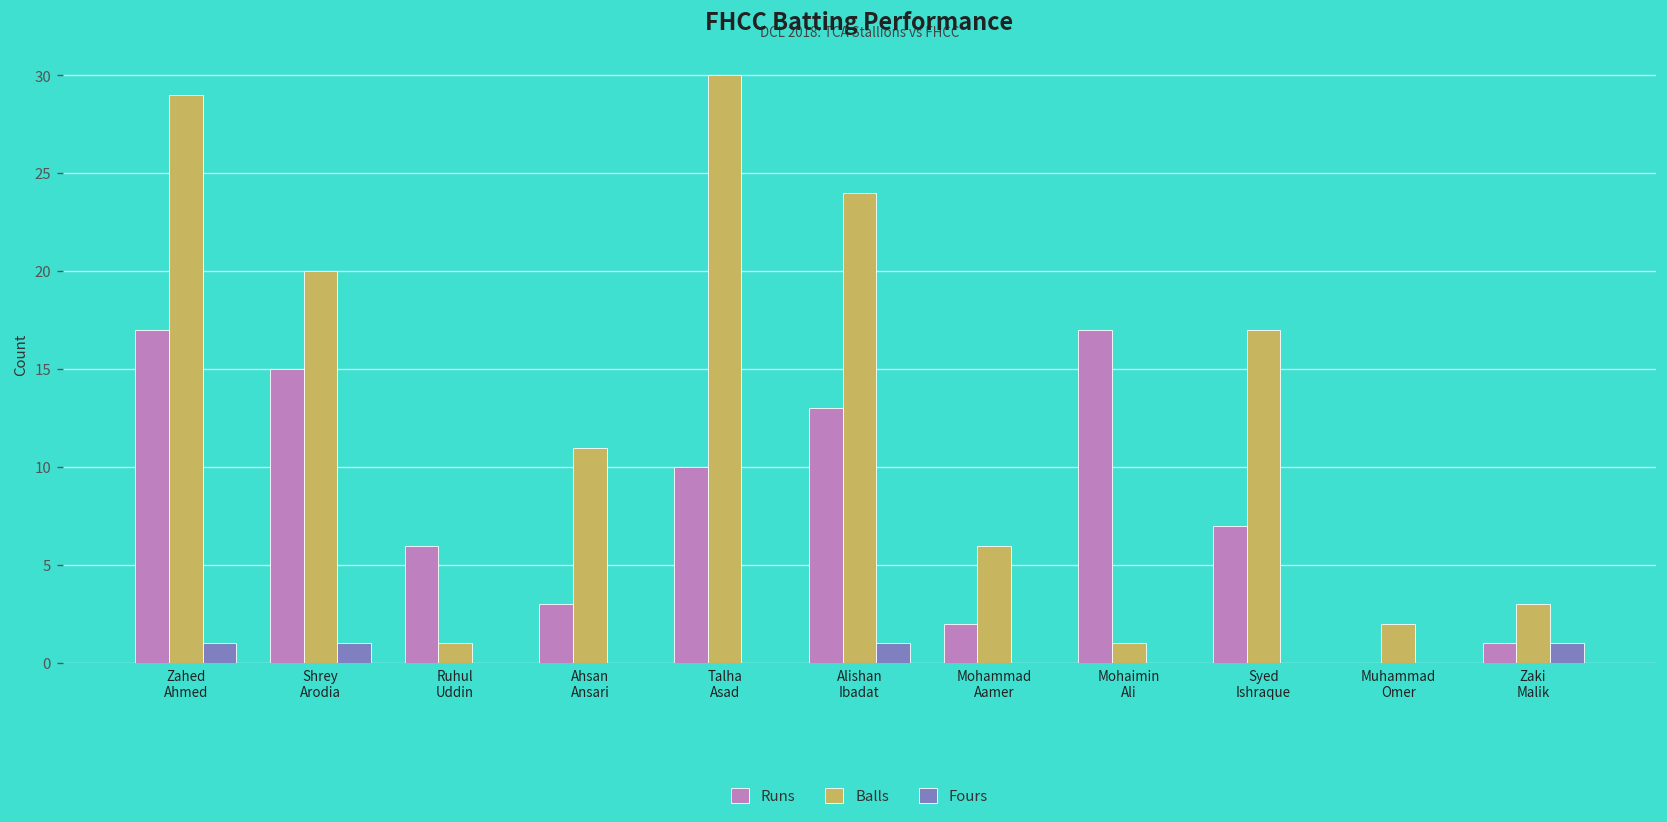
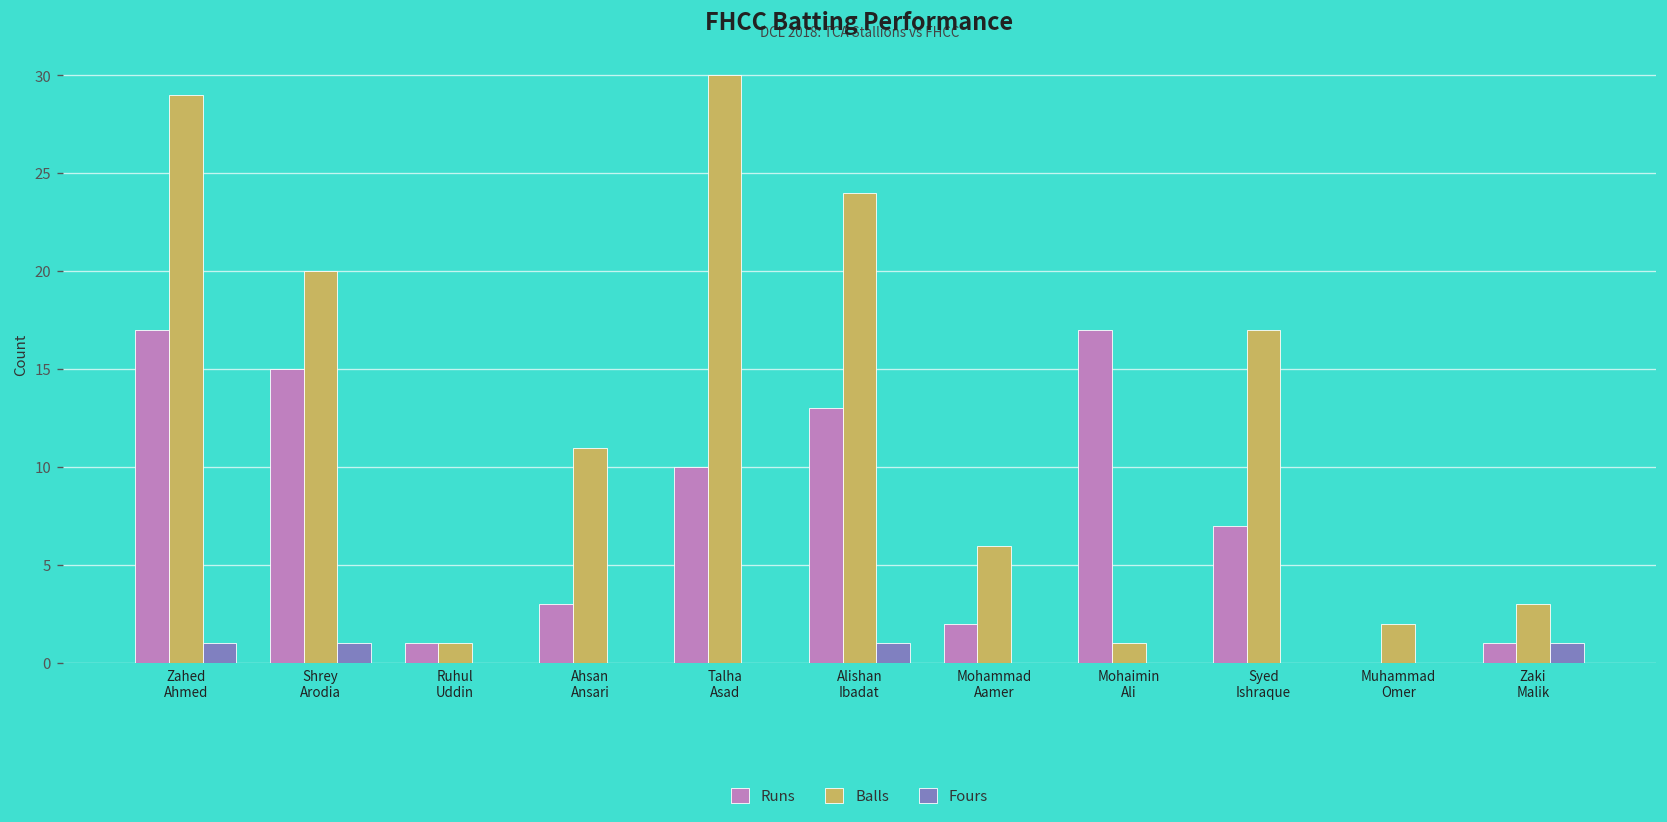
Runs, Ruhul Uddin: 6 -> 1
